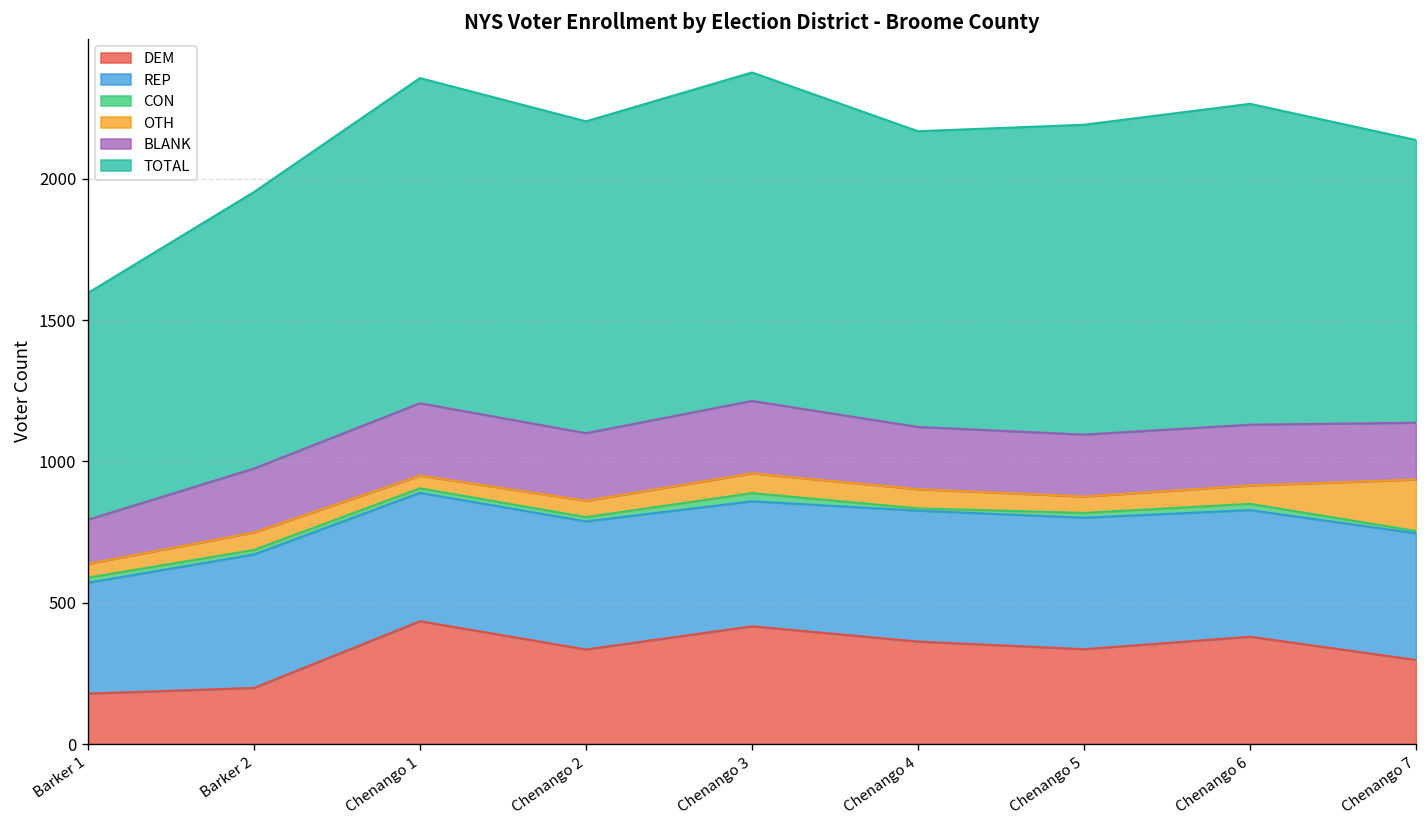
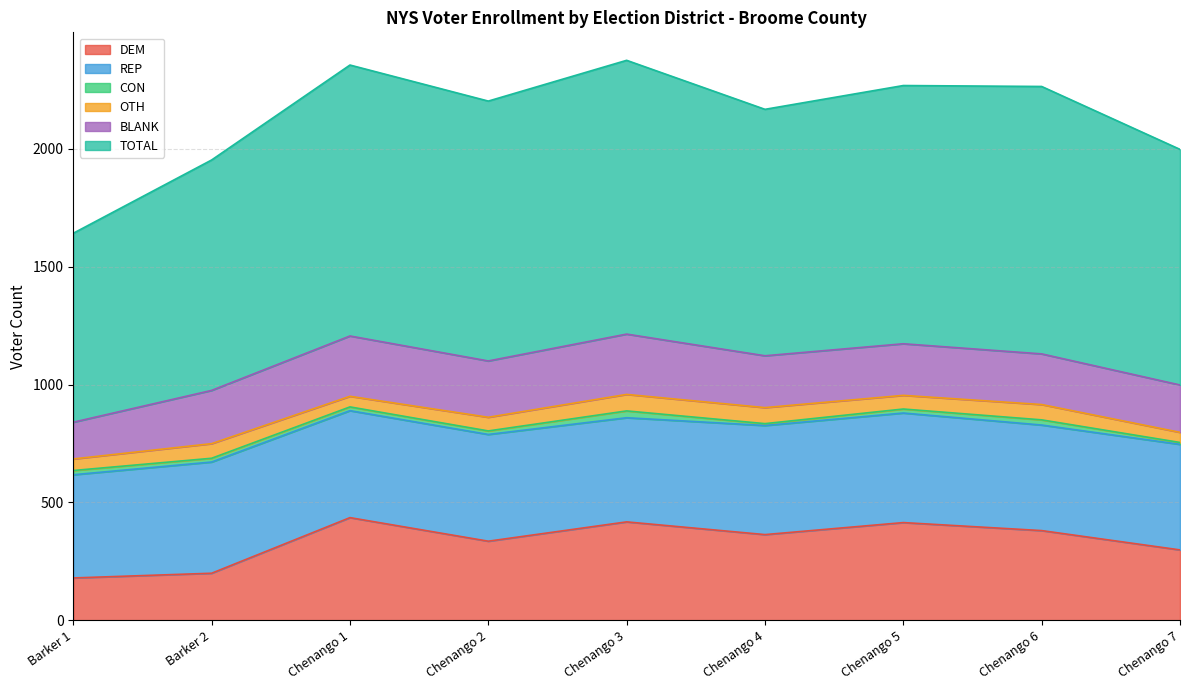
REP, Barker 1: 390 -> 440
DEM, Chenango 5: 340 -> 410
OTH, Chenango 7: 180 -> 40
